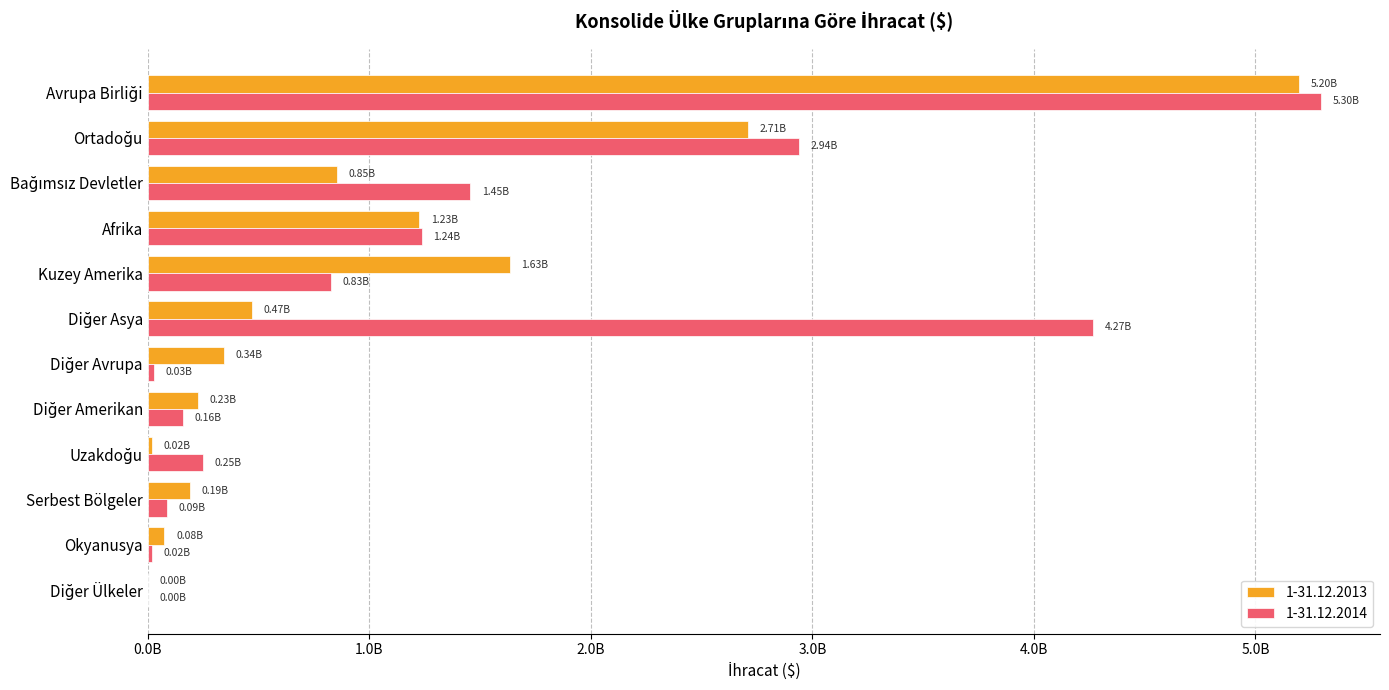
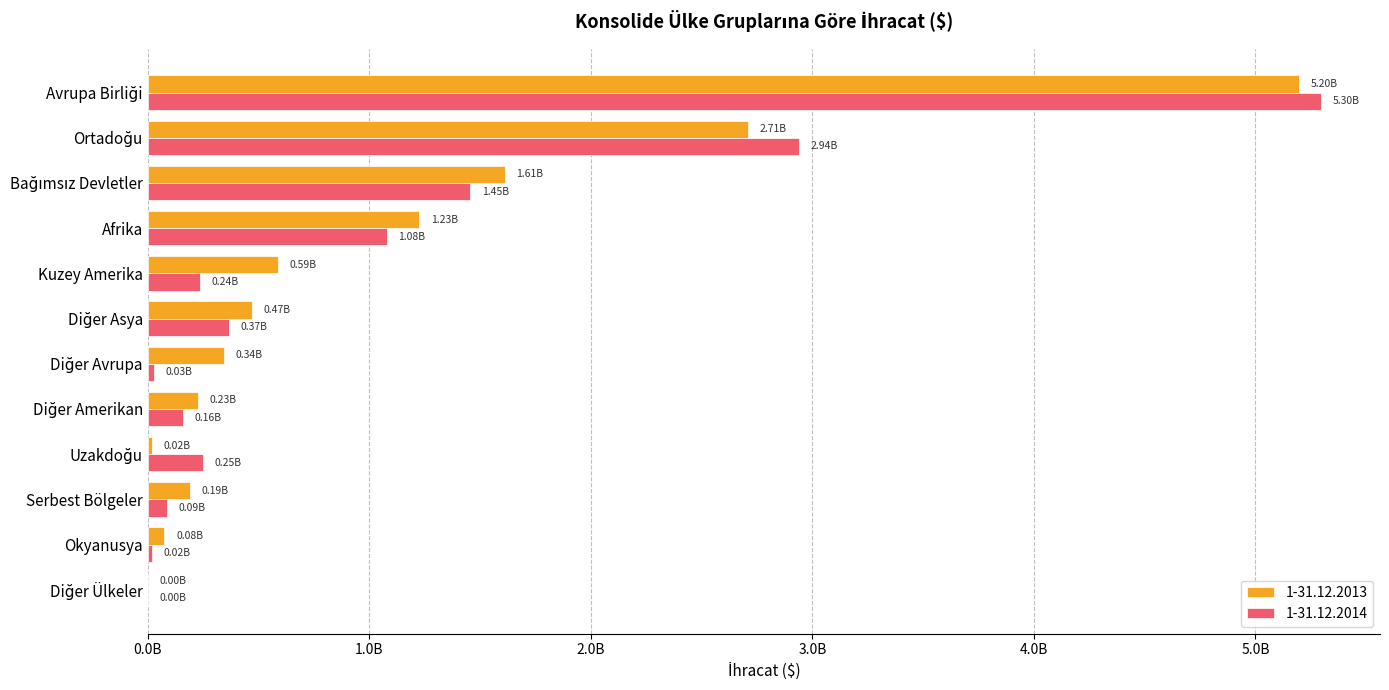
1-31.12.2013, Bağımsız Devletler: 0.85B -> 1.61B
1-31.12.2014, Afrika: 1.24B -> 1.08B
1-31.12.2013, Kuzey Amerika: 1.63B -> 0.59B
1-31.12.2014, Kuzey Amerika: 0.83B -> 0.24B
1-31.12.2014, Diğer Asya: 4.27B -> 0.37B
